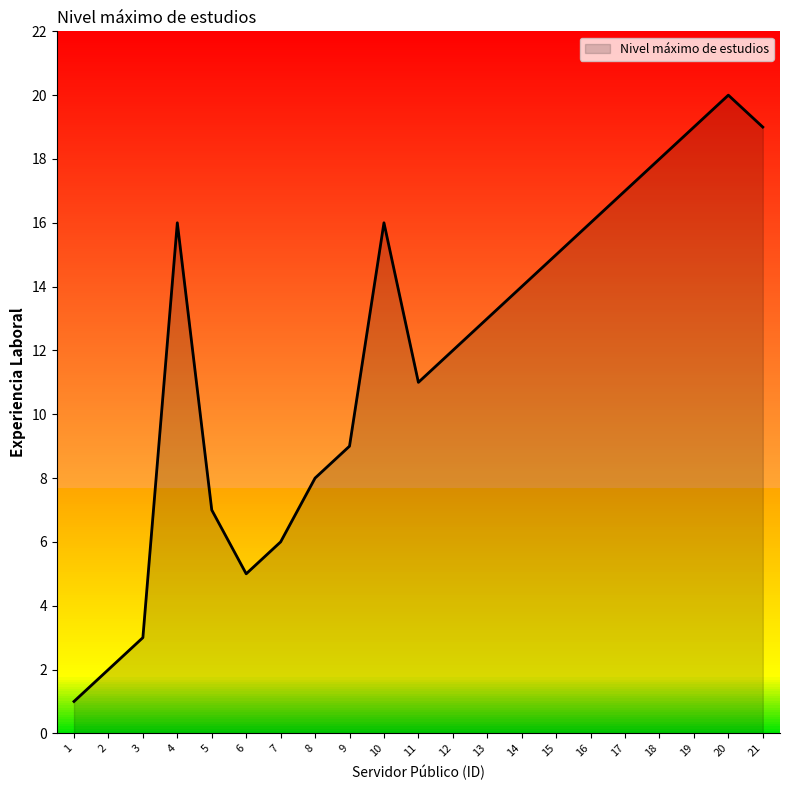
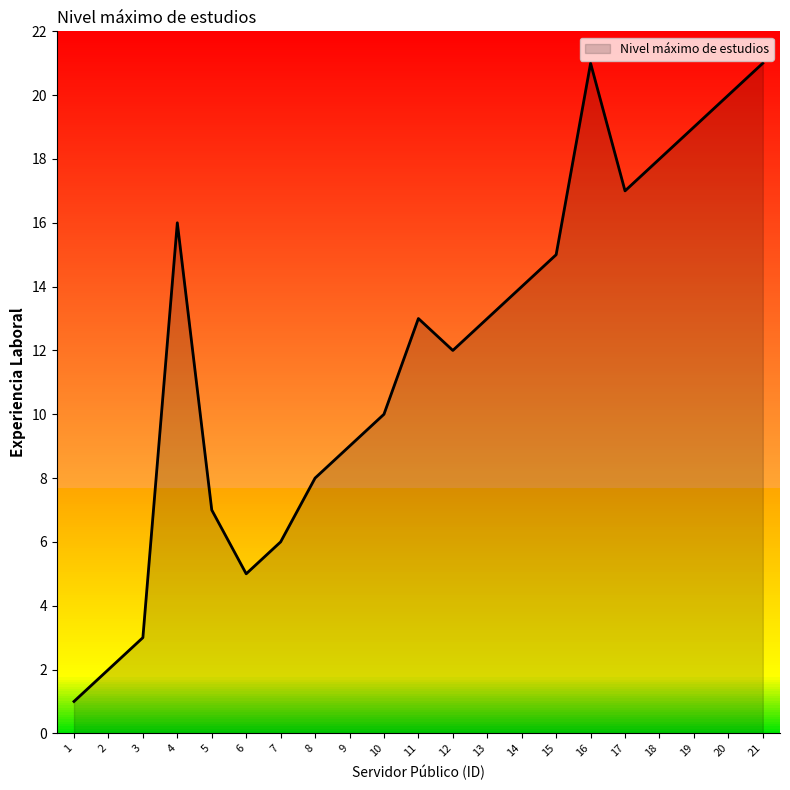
Nivel máximo de estudios, 10: 16 -> 10
Nivel máximo de estudios, 11: 11 -> 13
Nivel máximo de estudios, 16: 16 -> 21
Nivel máximo de estudios, 21: 19 -> 21
